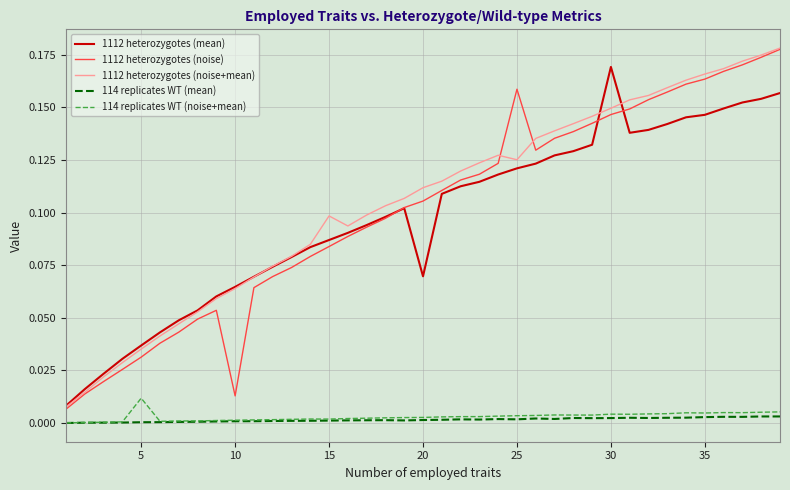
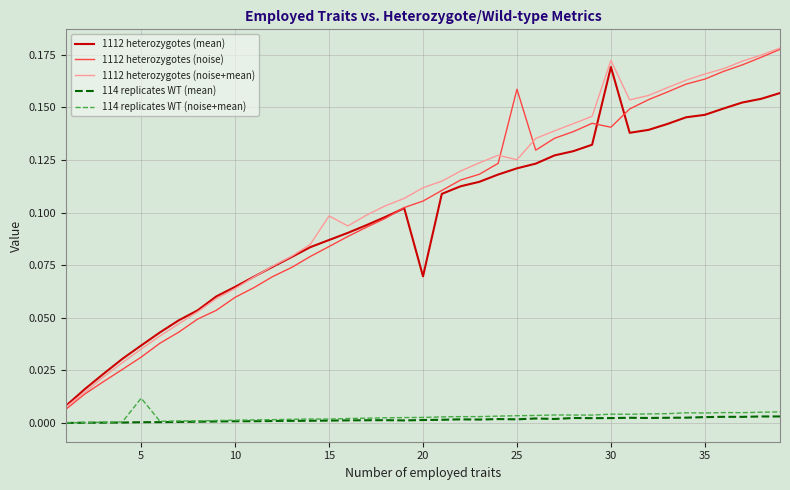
1112 heterozygotes (noise), 10: 0.013 -> 0.060
1112 heterozygotes (noise), 30: 0.147 -> 0.141
1112 heterozygotes (noise+mean), 30: 0.150 -> 0.172
